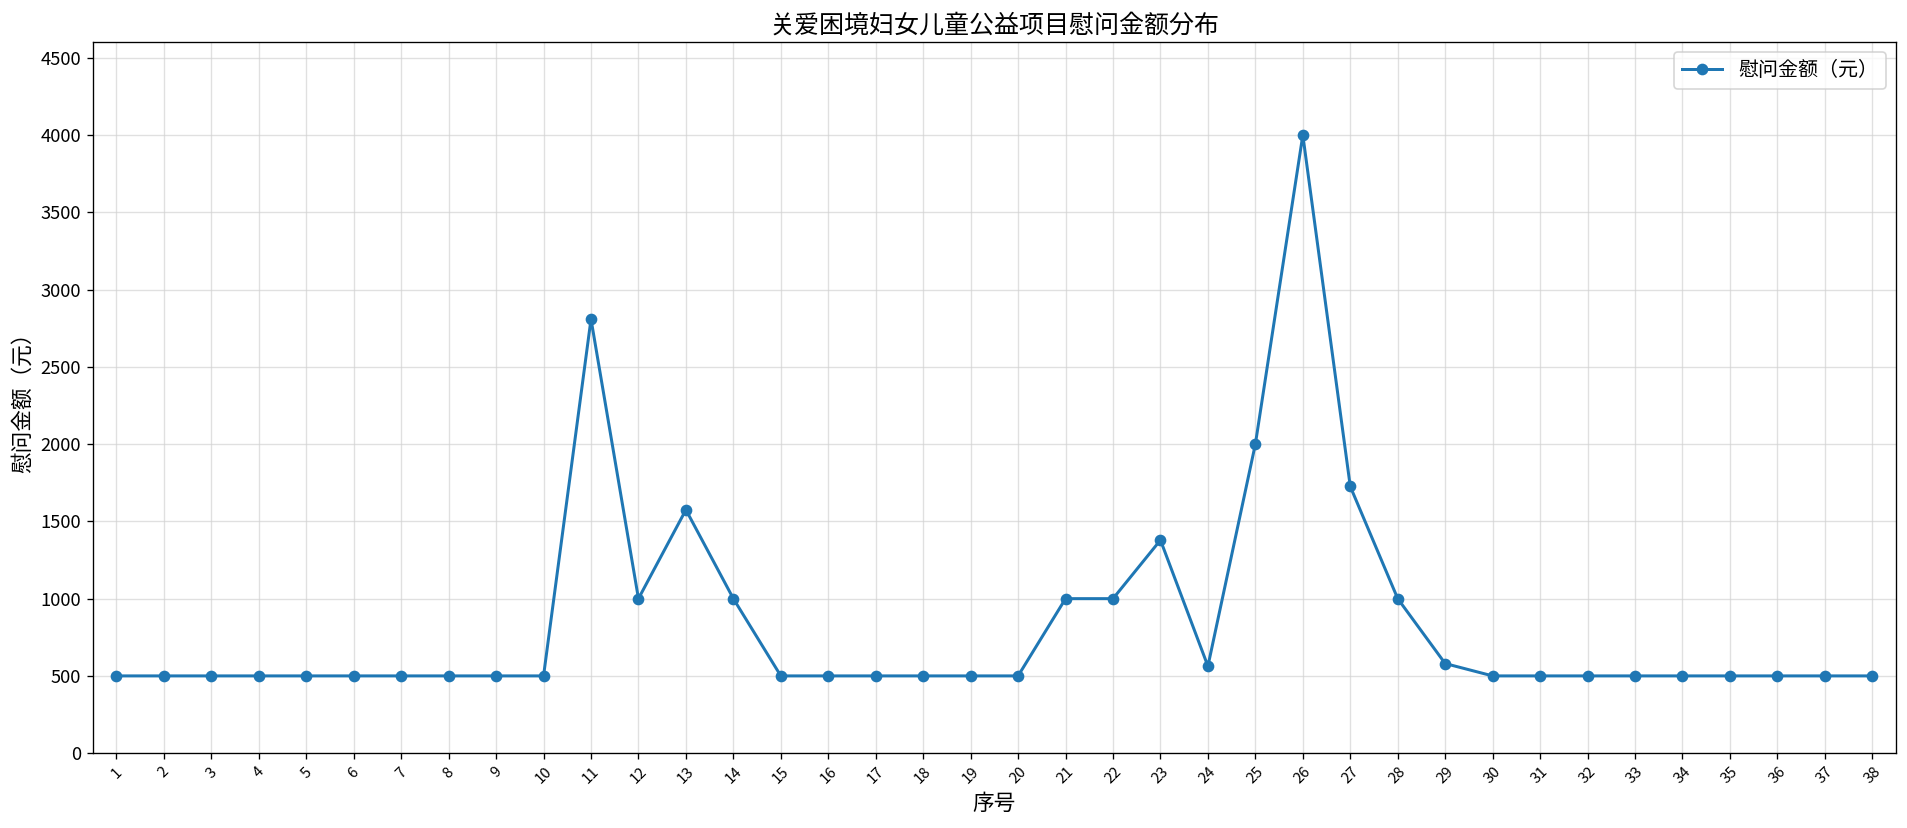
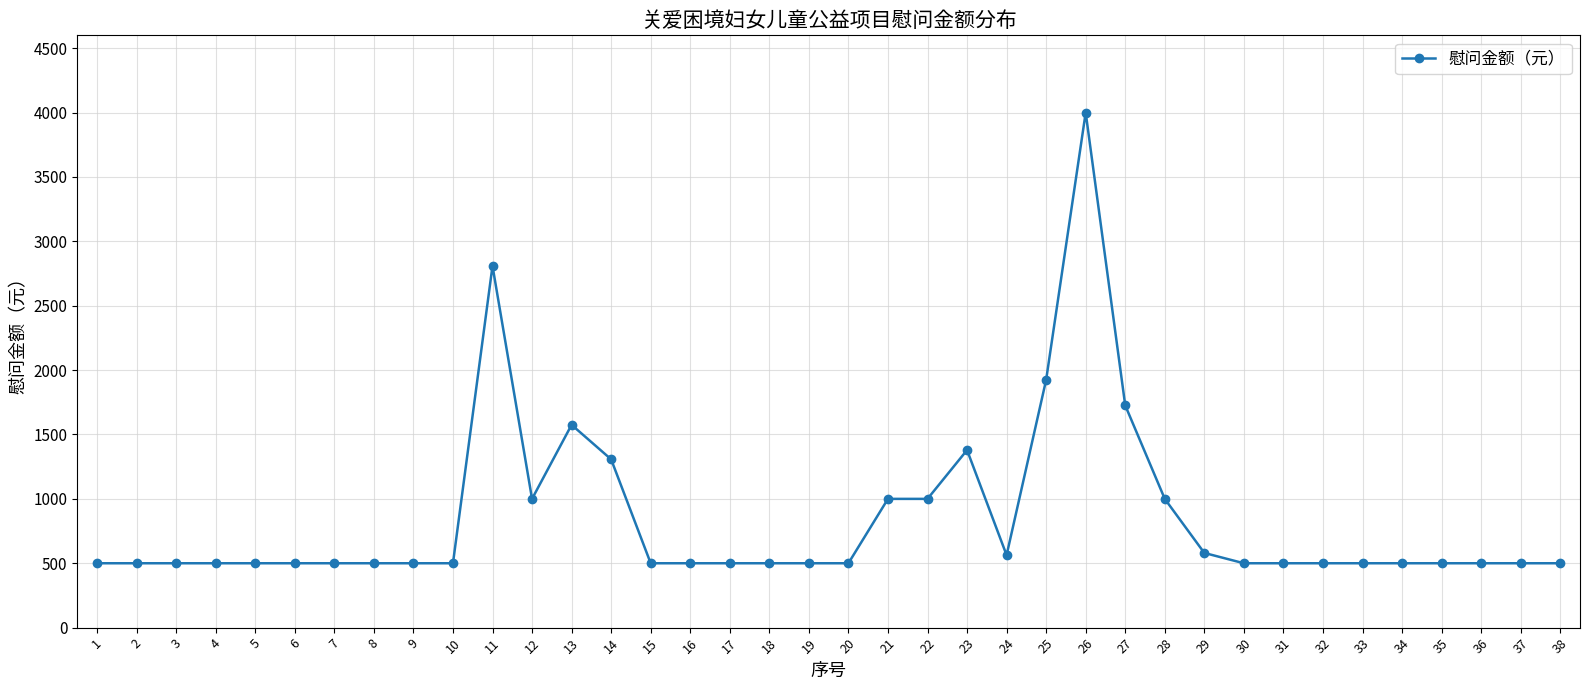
14: 1000 -> 1310
25: 2000 -> 1920
